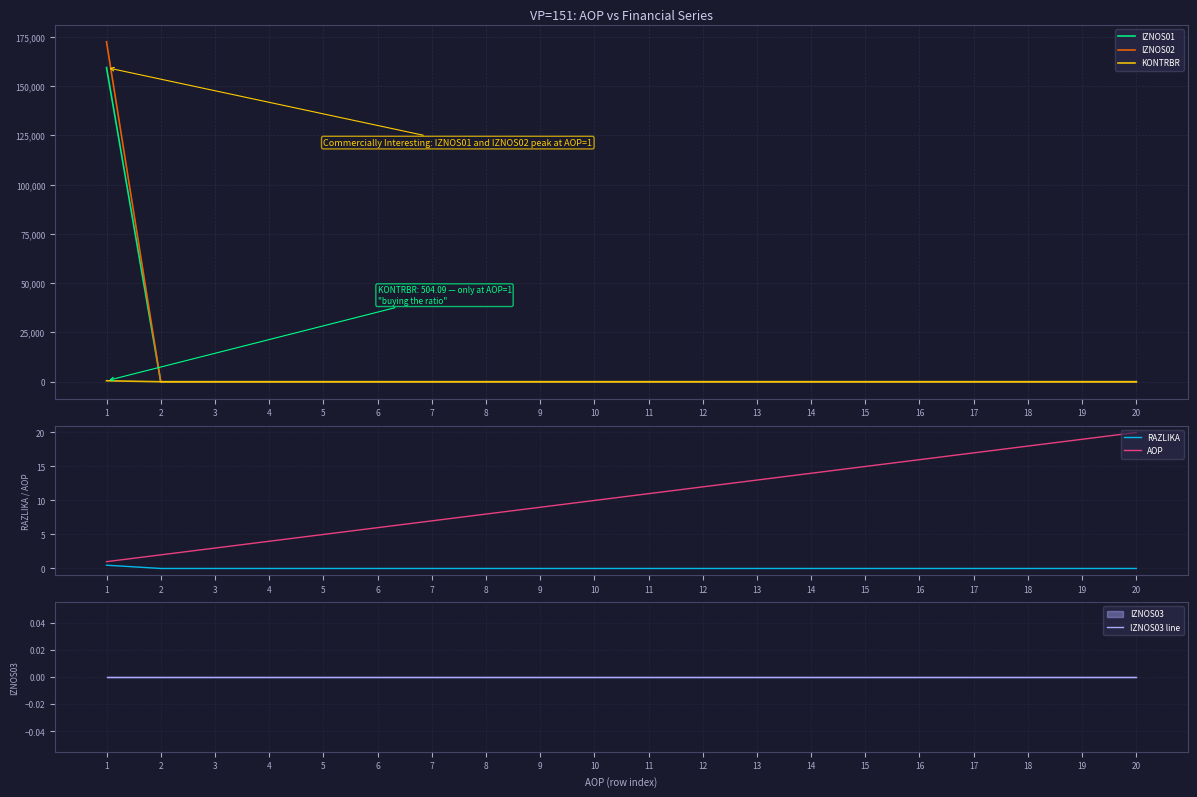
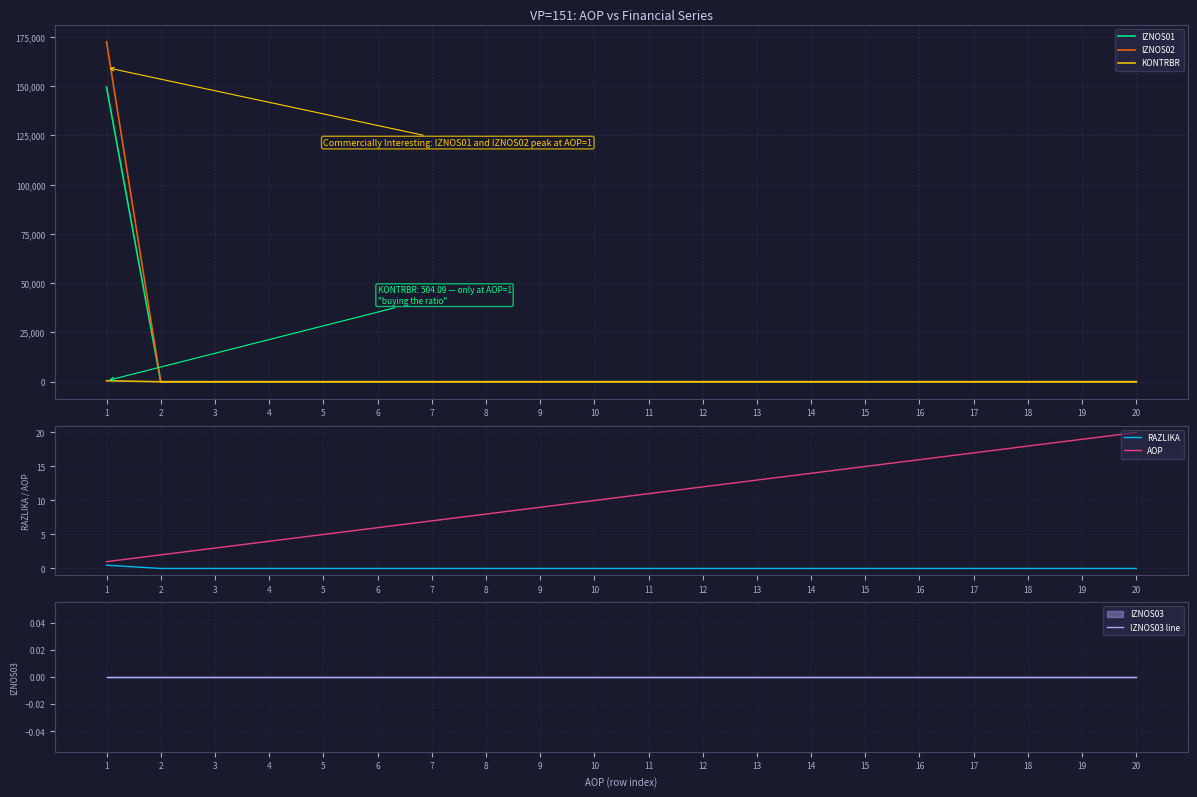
VP=151: AOP vs Financial Series, IZNOS01, 1: 159,000 -> 149,000
